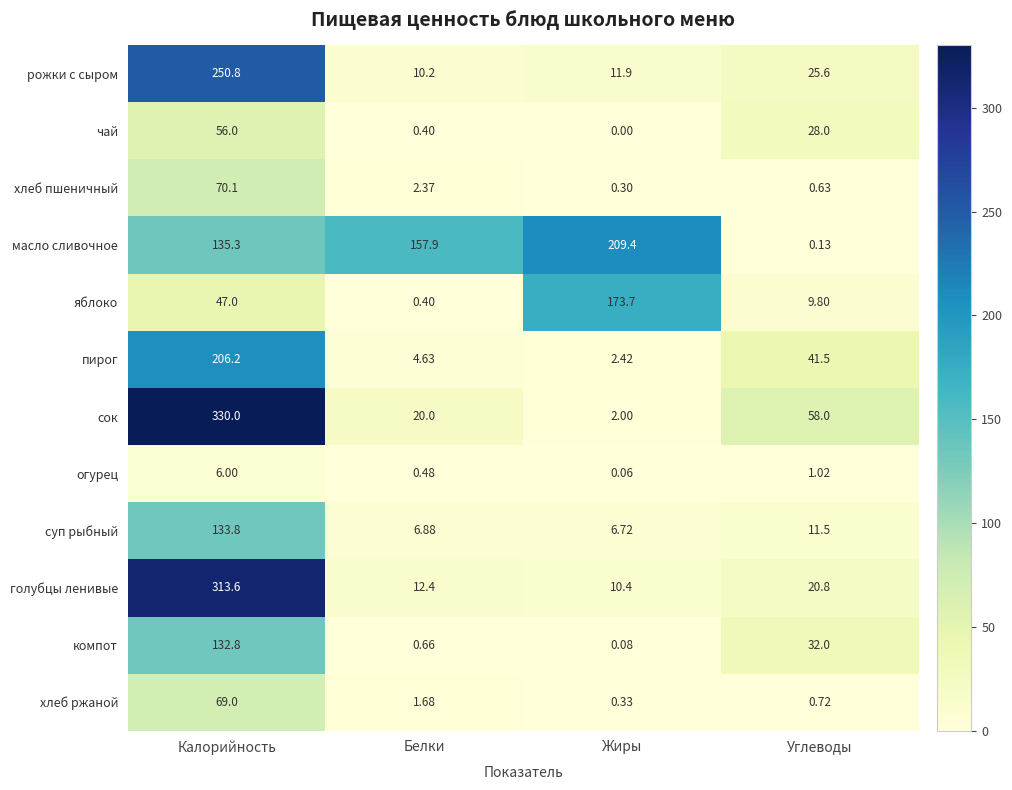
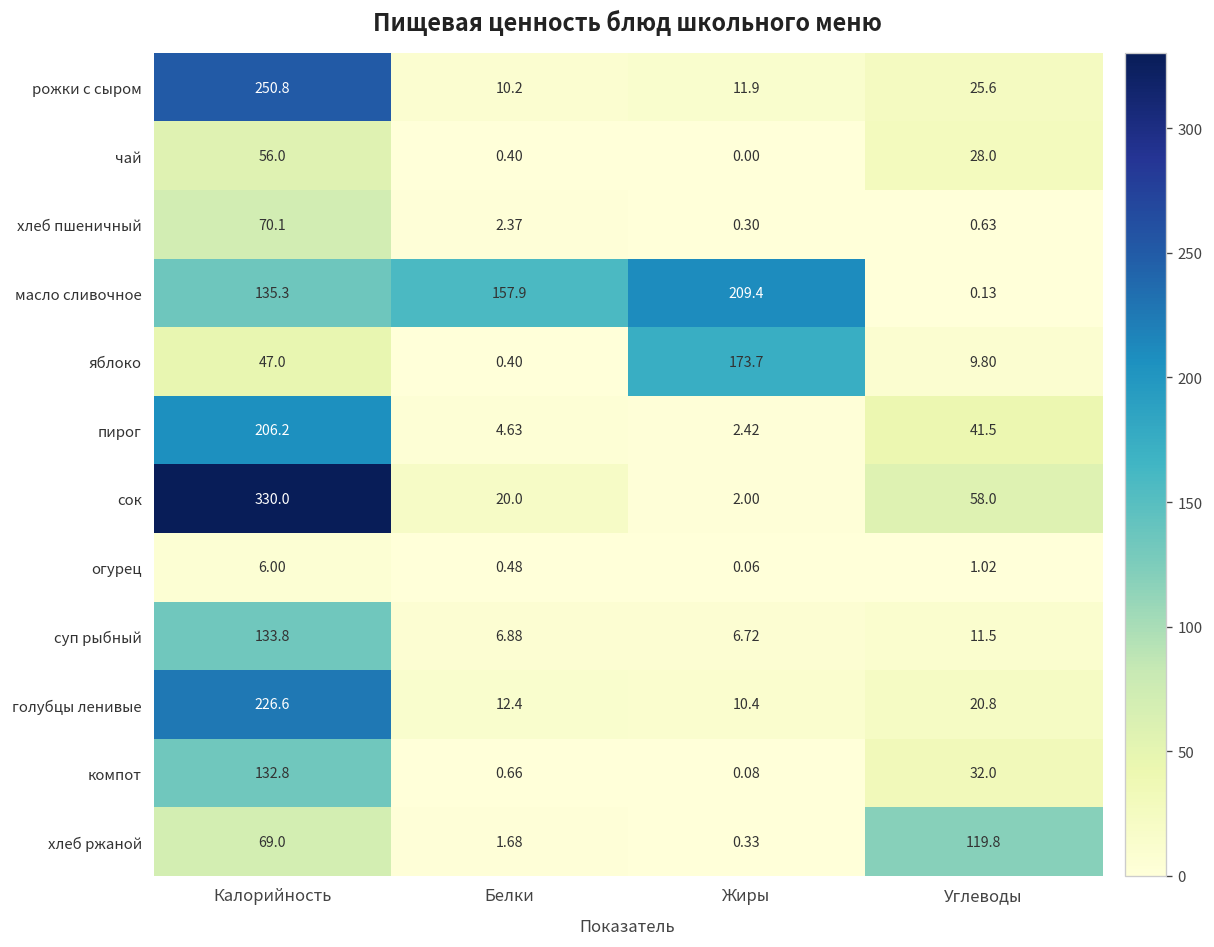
голубцы ленивые, Калорийность: 313.6 -> 226.6
хлеб ржаной, Углеводы: 0.72 -> 119.8
